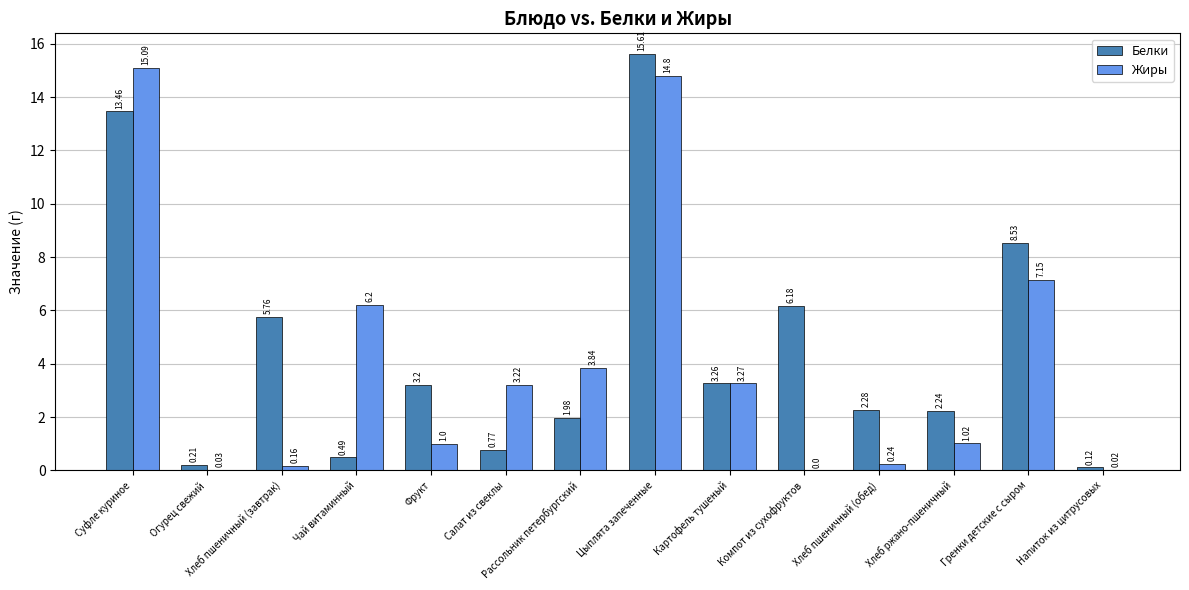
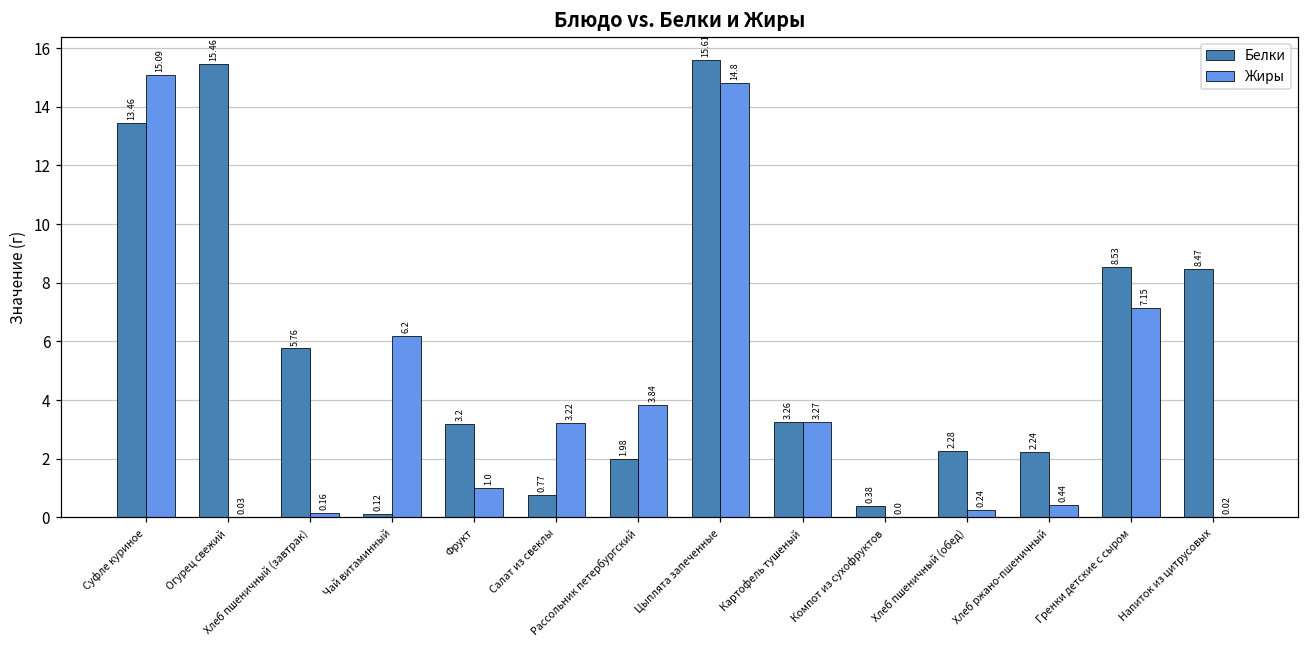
Белки, Огурец свежий: 0.21 -> 15.46
Белки, Чай витаминный: 0.49 -> 0.12
Белки, Компот из сухофруктов: 6.18 -> 0.38
Жиры, Хлеб ржано-пшеничный: 1.02 -> 0.44
Белки, Напиток из цитрусовых: 0.12 -> 8.47
